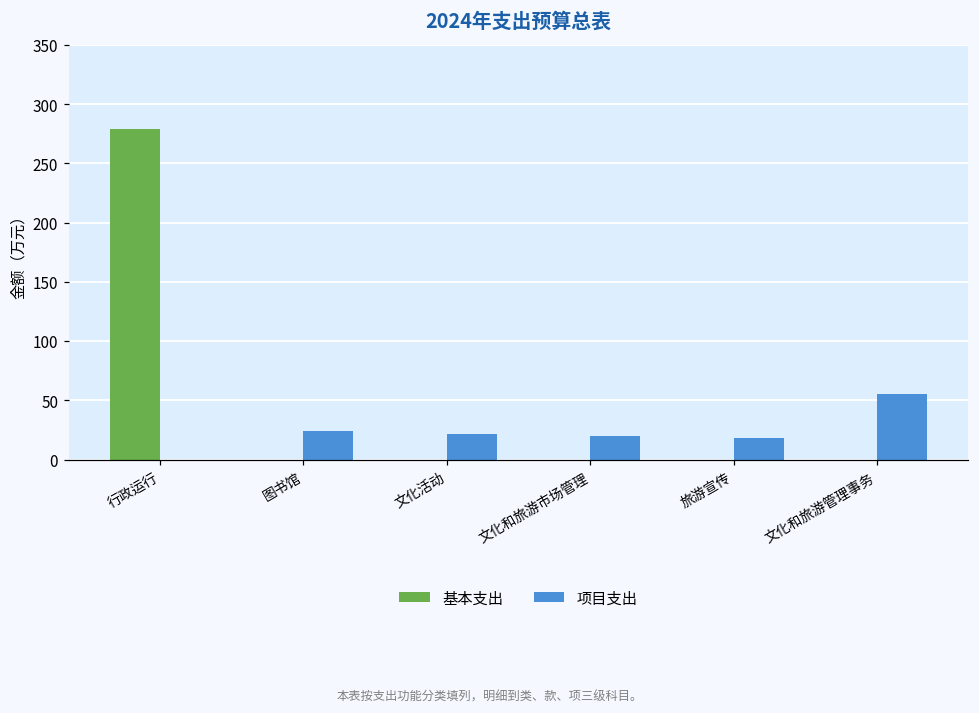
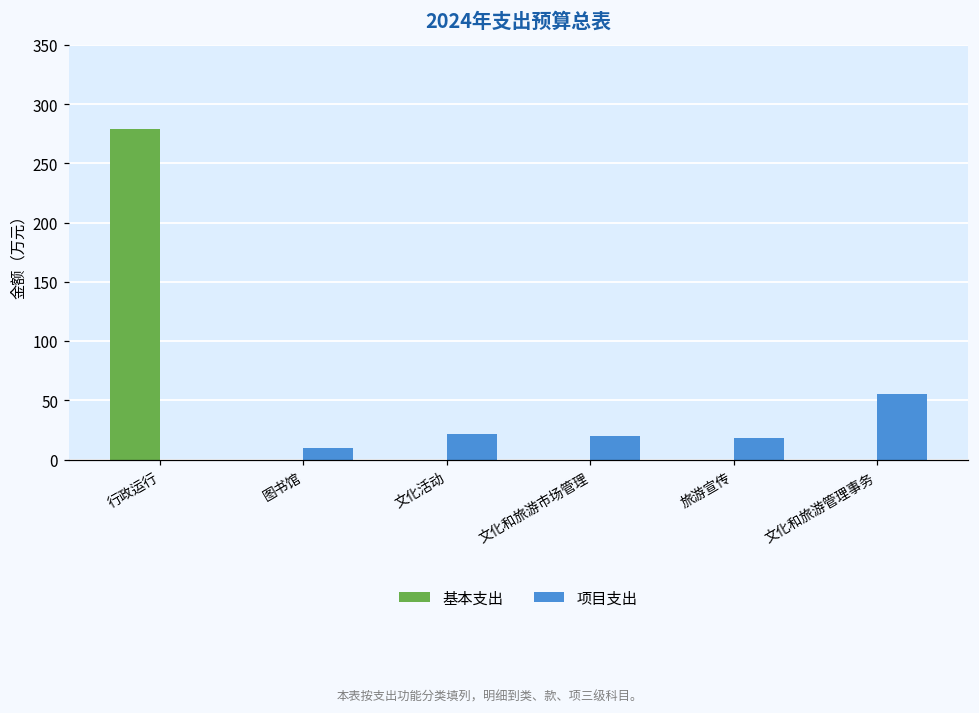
项目支出, 图书馆: 24 -> 9
